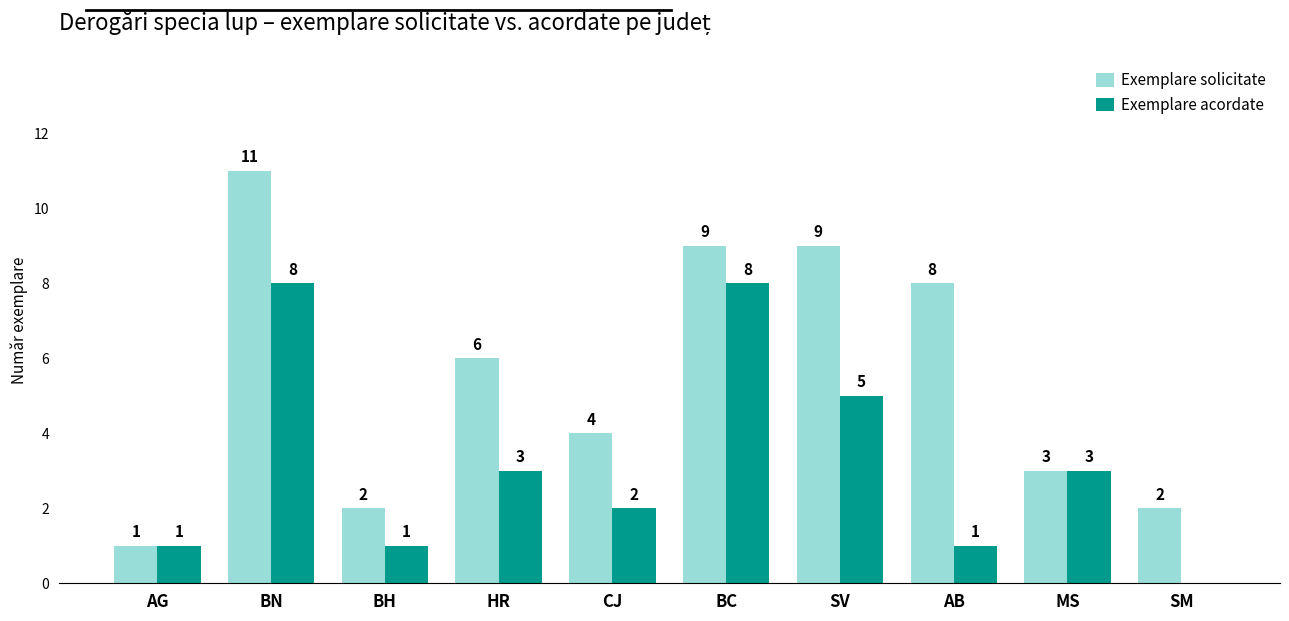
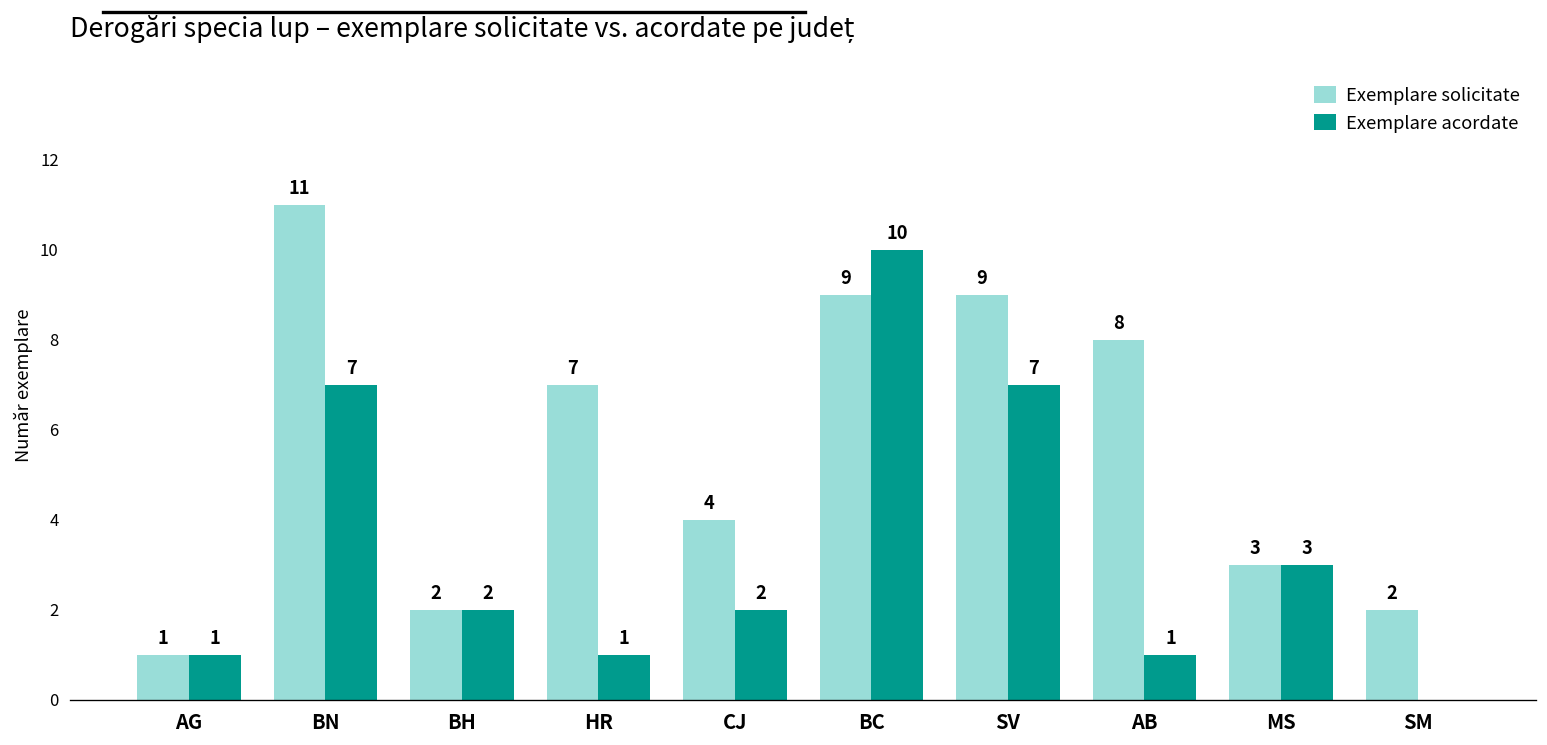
Exemplare acordate, BN: 8 -> 7
Exemplare acordate, BH: 1 -> 2
Exemplare solicitate, HR: 6 -> 7
Exemplare acordate, HR: 3 -> 1
Exemplare acordate, BC: 8 -> 10
Exemplare acordate, SV: 5 -> 7
